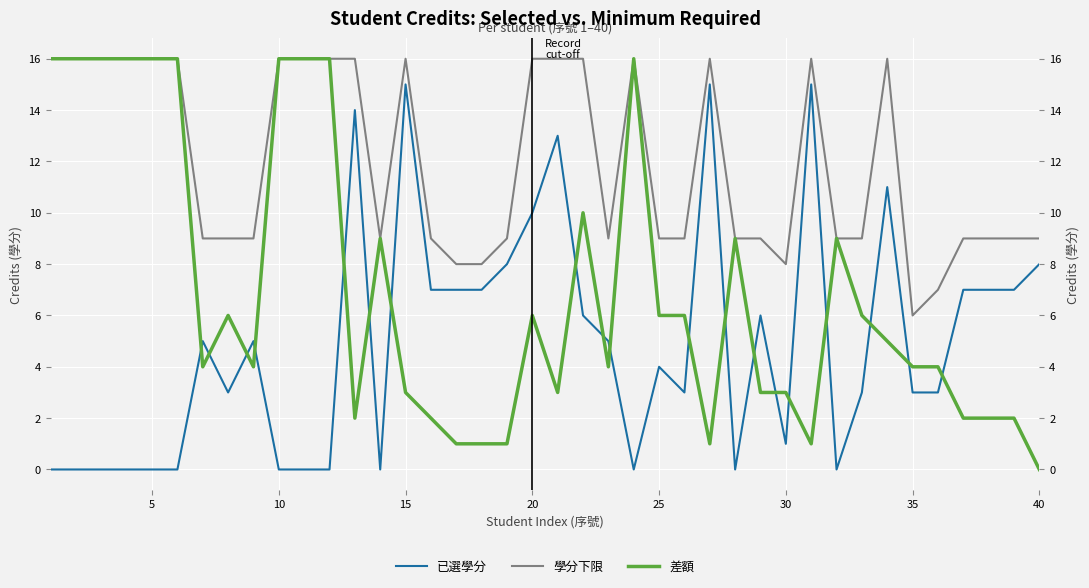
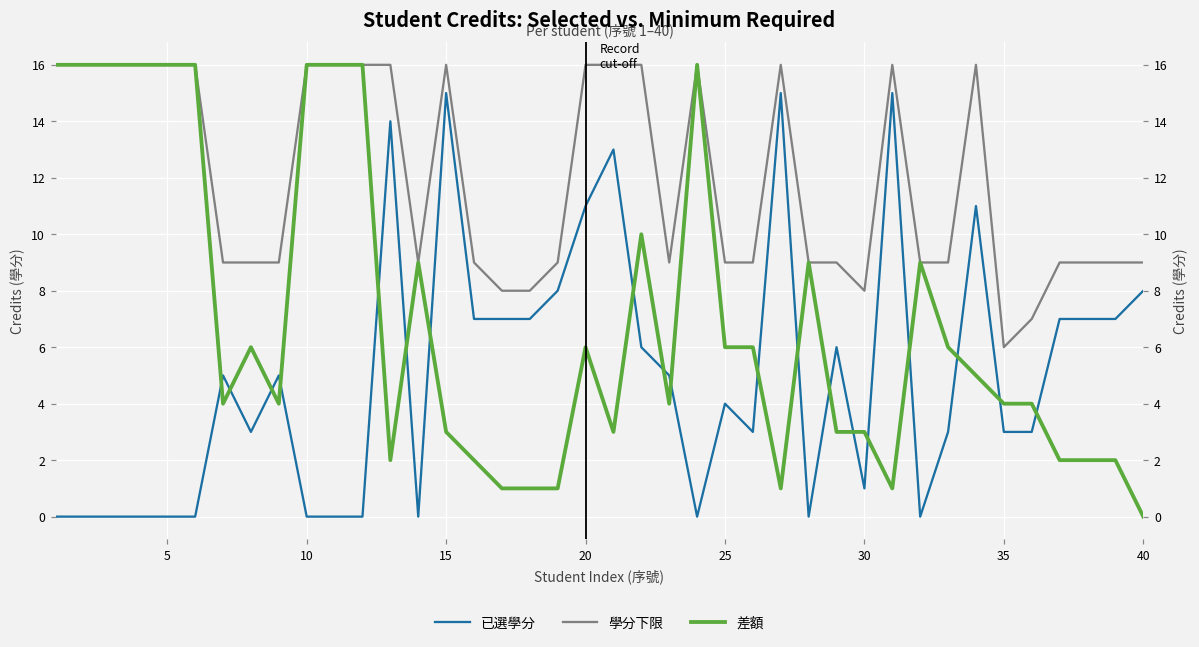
已選學分, 20: 10 -> 11
